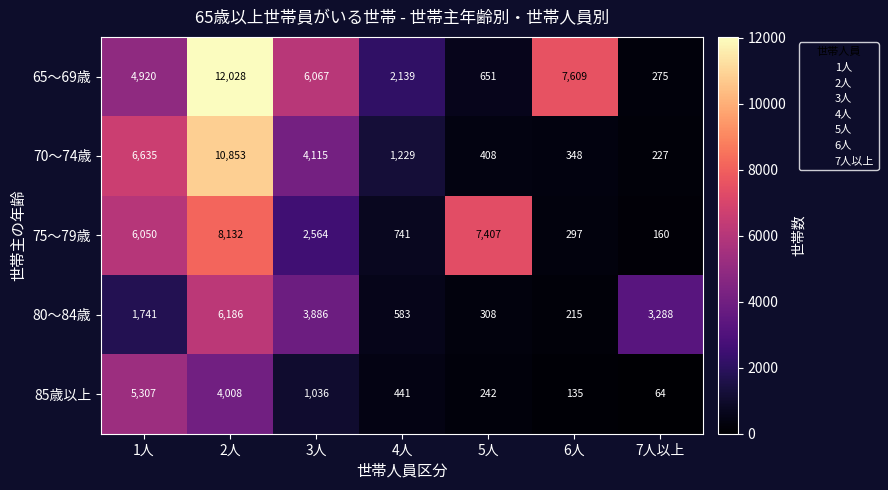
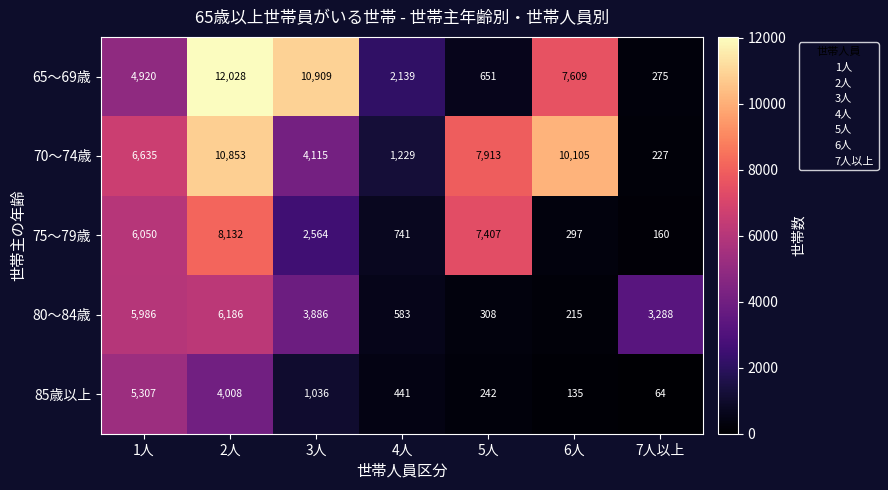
65～69歳, 3人: 6,067 -> 10,909
70～74歳, 5人: 408 -> 7,913
70～74歳, 6人: 348 -> 10,105
80～84歳, 1人: 1,741 -> 5,986
